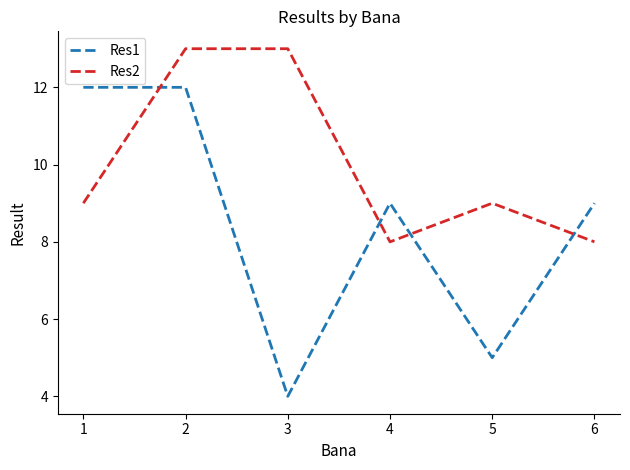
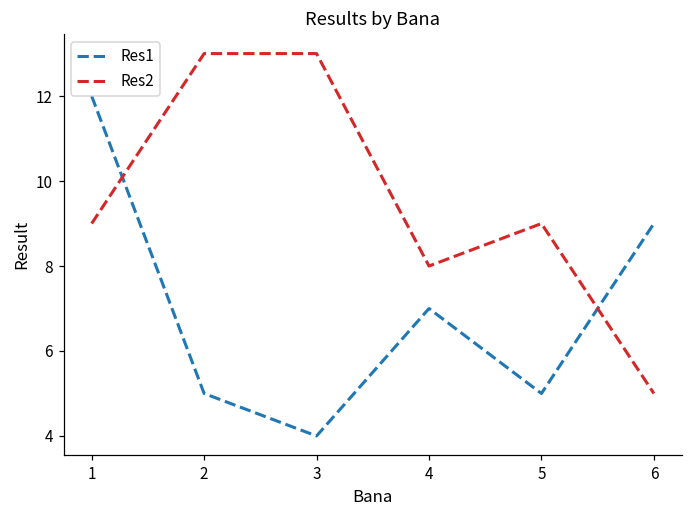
Res1, 2: 12 -> 5
Res1, 4: 9 -> 7
Res2, 6: 8 -> 5
